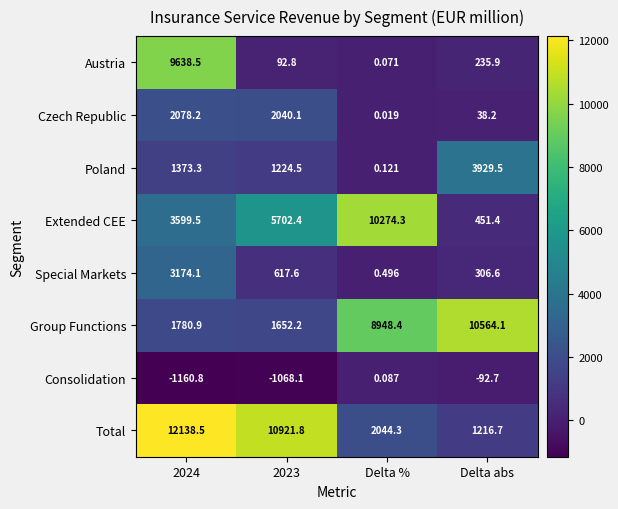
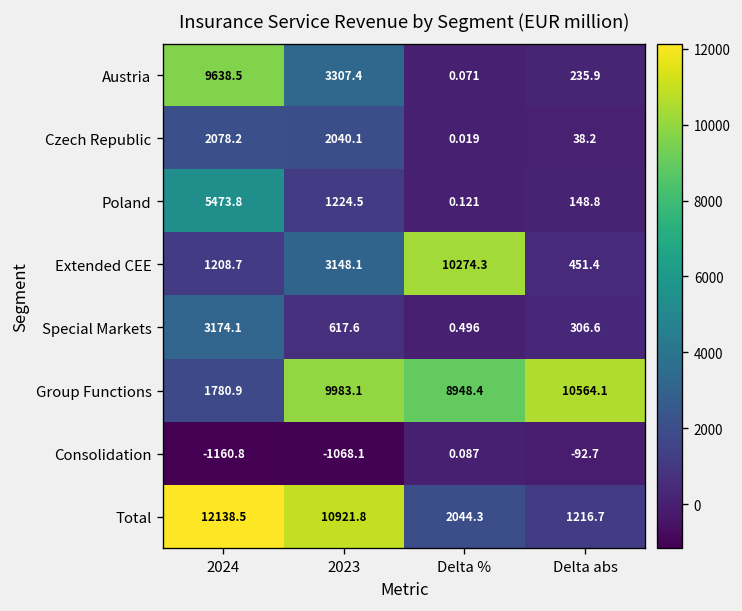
Austria, 2023: 92.8 -> 3307.4
Poland, 2024: 1373.3 -> 5473.8
Poland, Delta abs: 3929.5 -> 148.8
Extended CEE, 2024: 3599.5 -> 1208.7
Extended CEE, 2023: 5702.4 -> 3148.1
Group Functions, 2023: 1652.2 -> 9983.1
